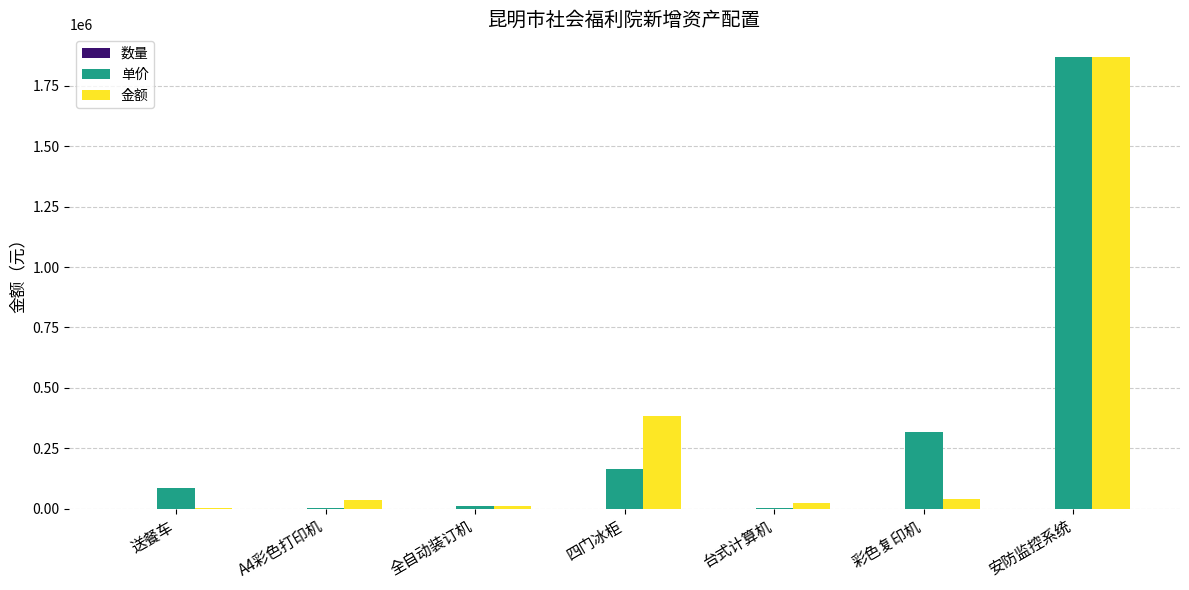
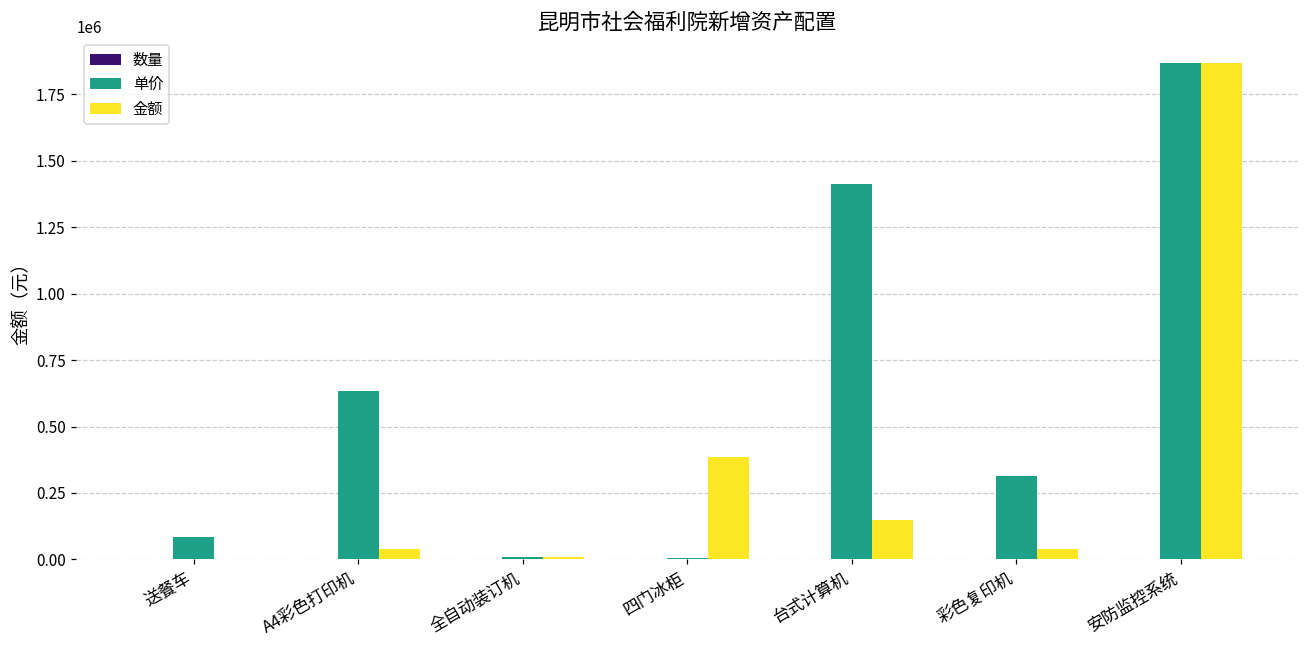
单价, A4彩色打印机: 0 -> 630000
单价, 四门冰柜: 160000 -> 0
单价, 台式计算机: 0 -> 1410000
金额, 台式计算机: 20000 -> 150000
